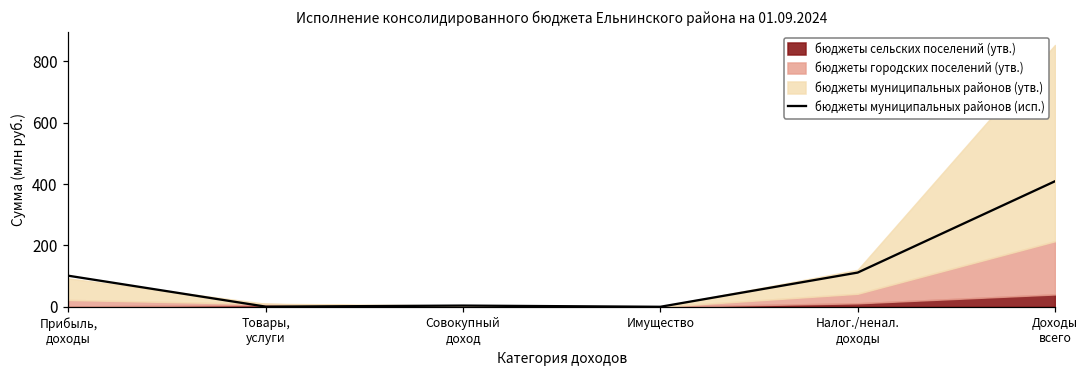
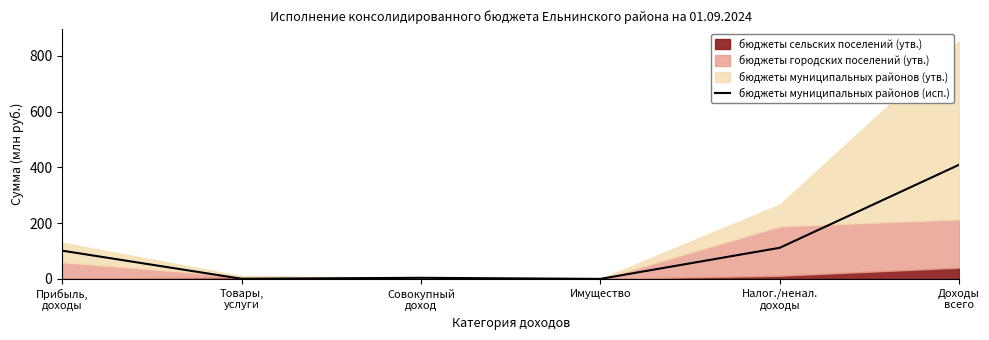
бюджеты городских поселений (утв.), Прибыль, доходы: 20 -> 60
бюджеты городских поселений (утв.), Налог./ненал. доходы: 30 -> 180
